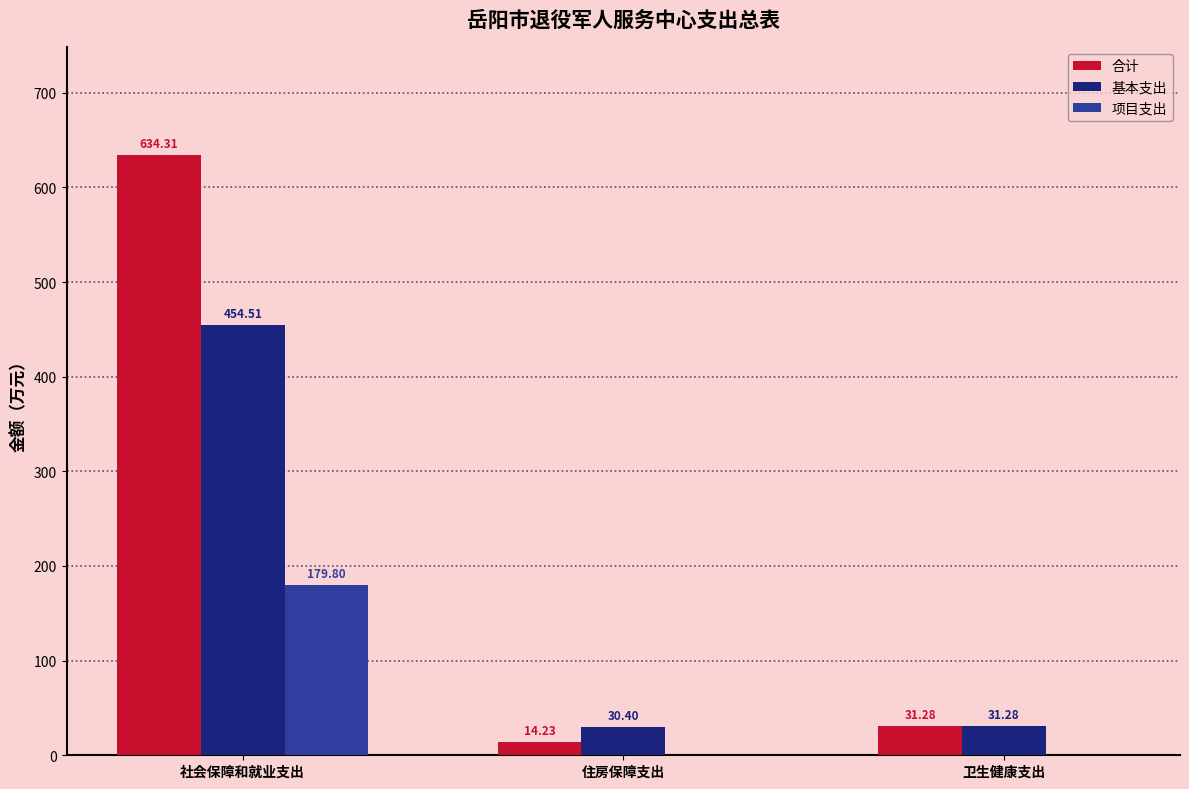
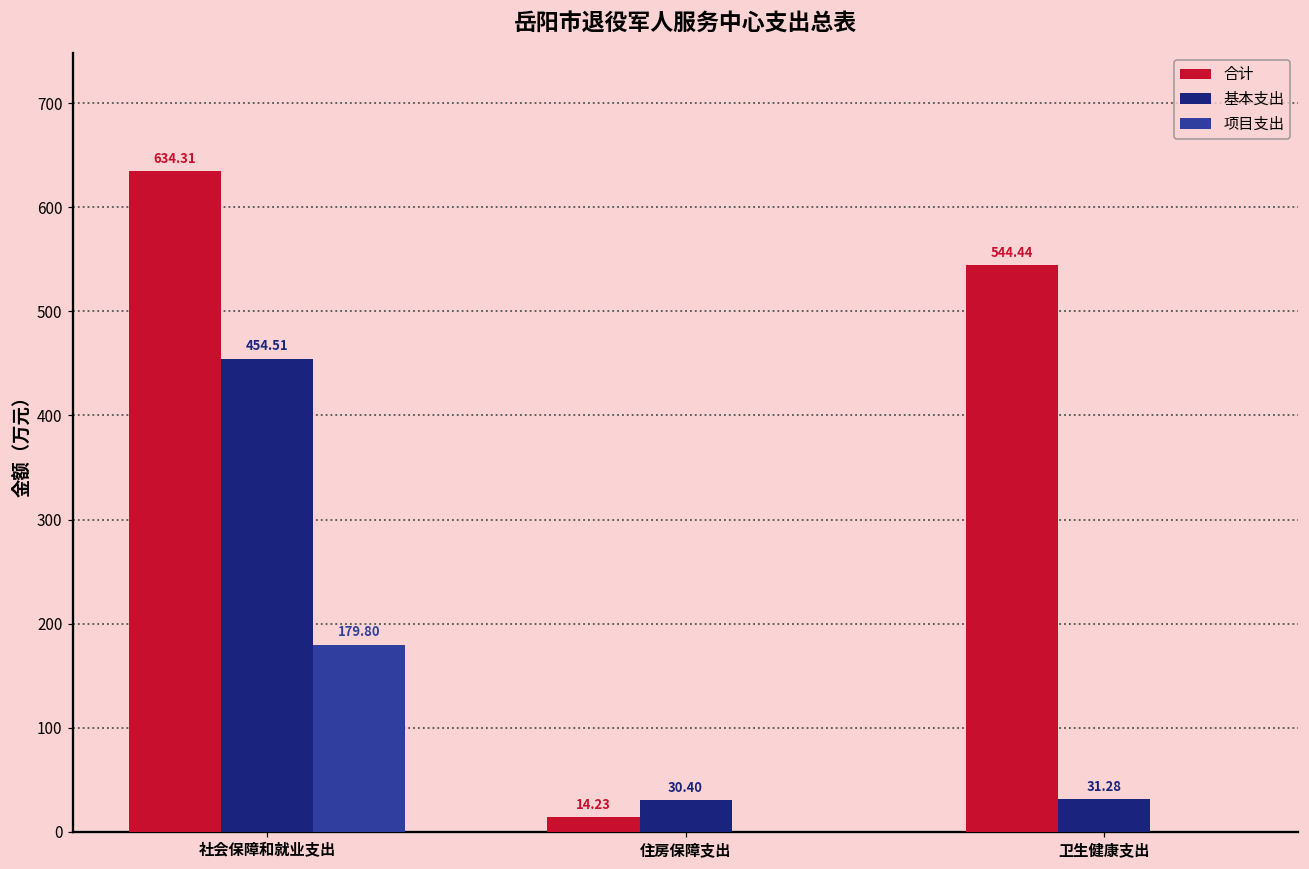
合计, 卫生健康支出: 31.28 -> 544.44
